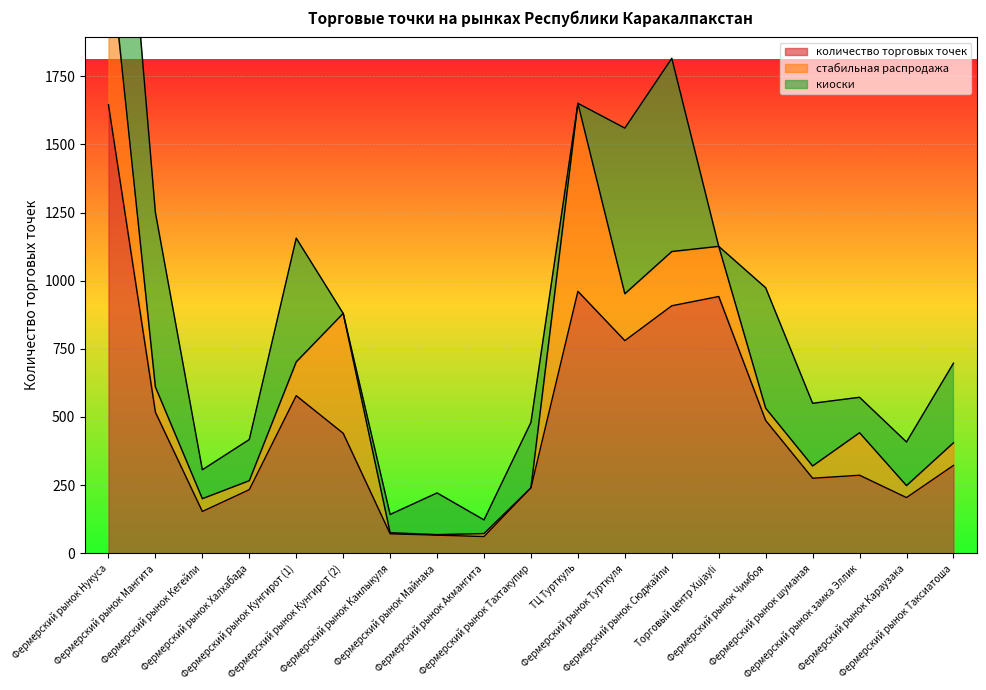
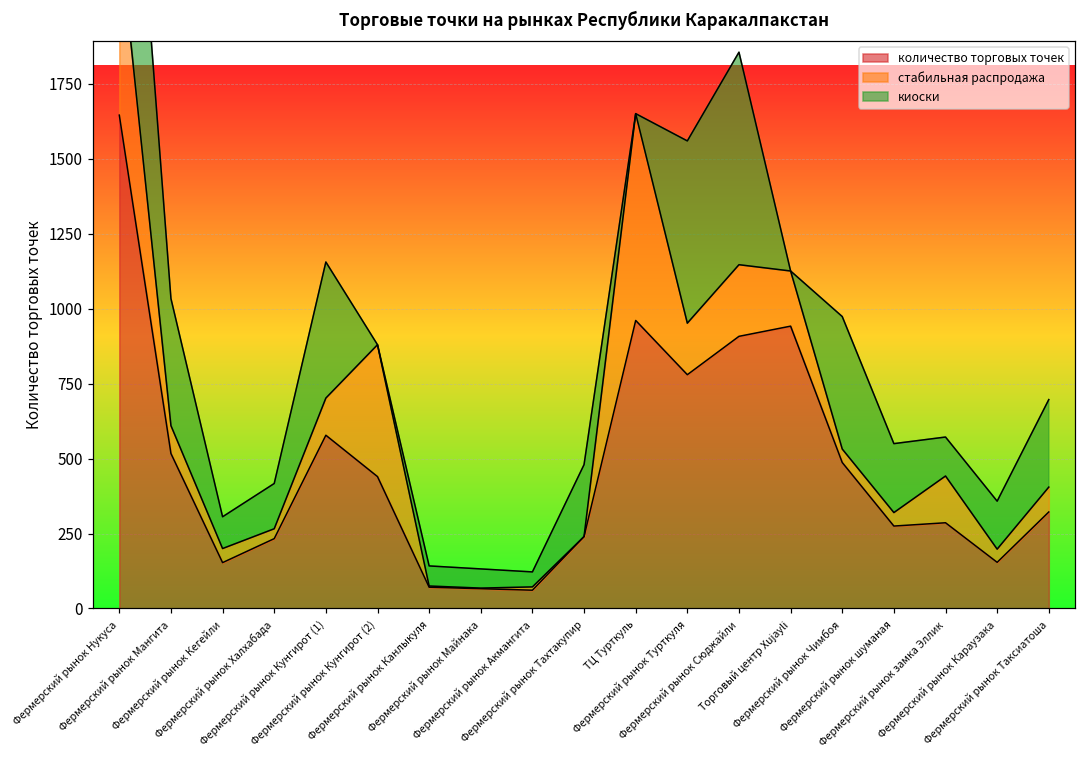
киоски, Фермерский рынок Мангита: 640 -> 420
киоски, Фермерский рынок Майнака: 150 -> 60
стабильная распродажа, Фермерский рынок Сюджайли: 200 -> 240
количество торговых точек, Фермерский рынок Караузака: 200 -> 150
